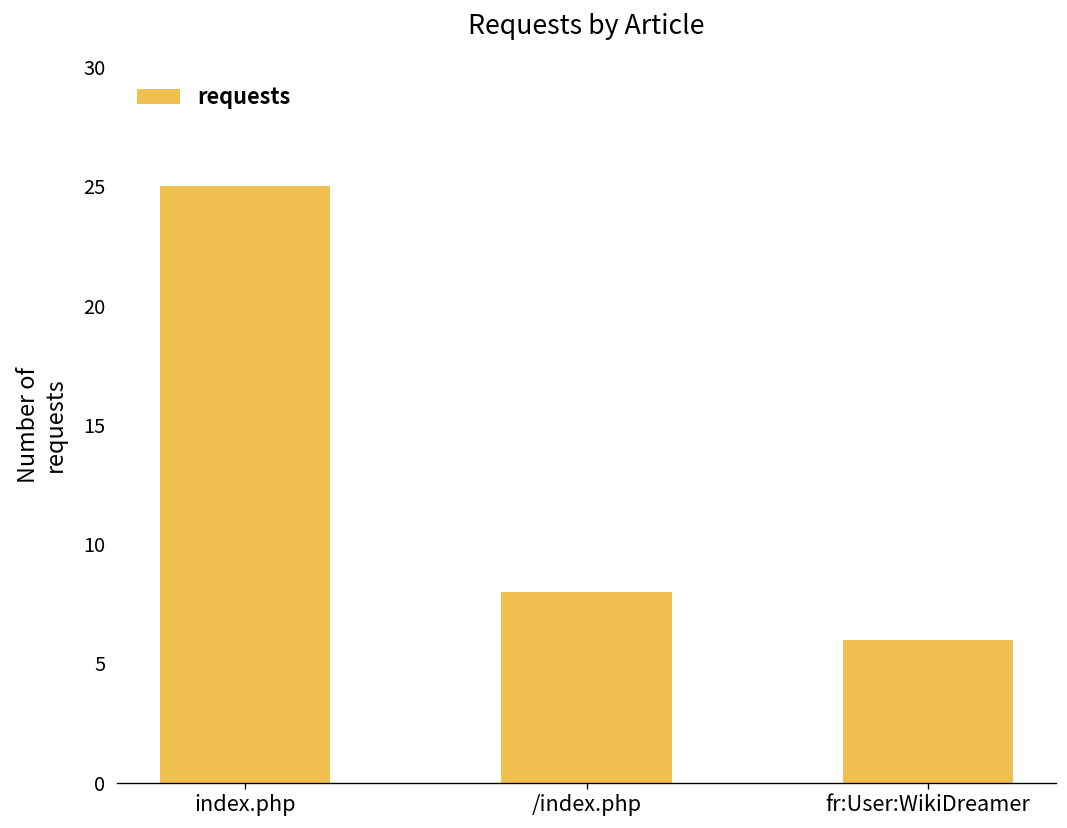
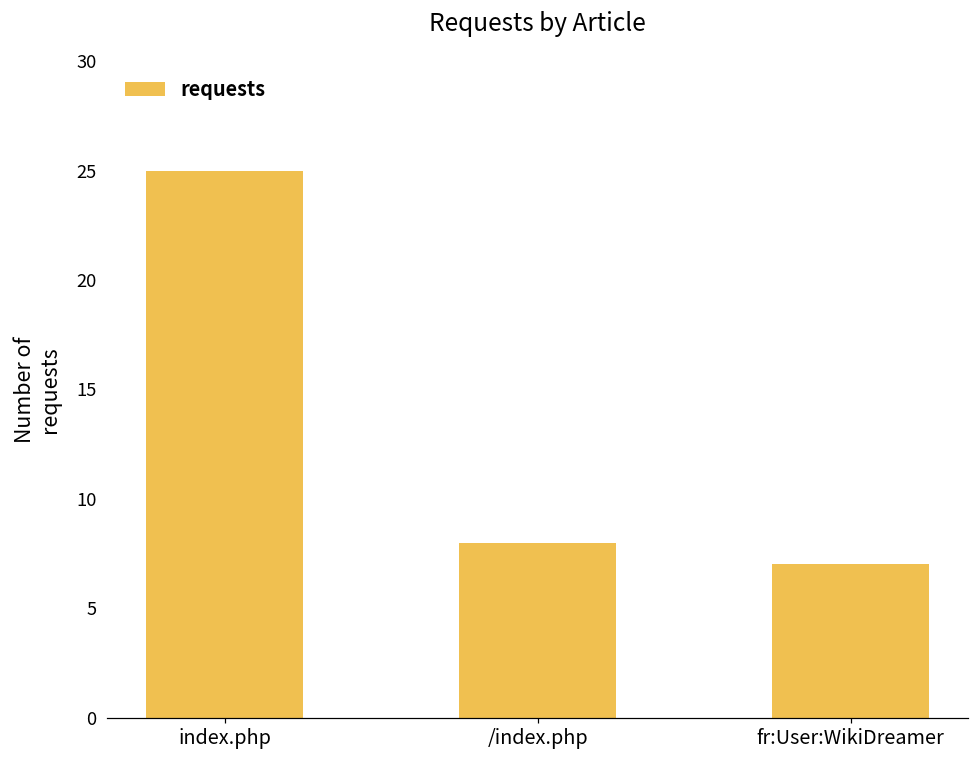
fr:User:WikiDreamer: 6 -> 7
